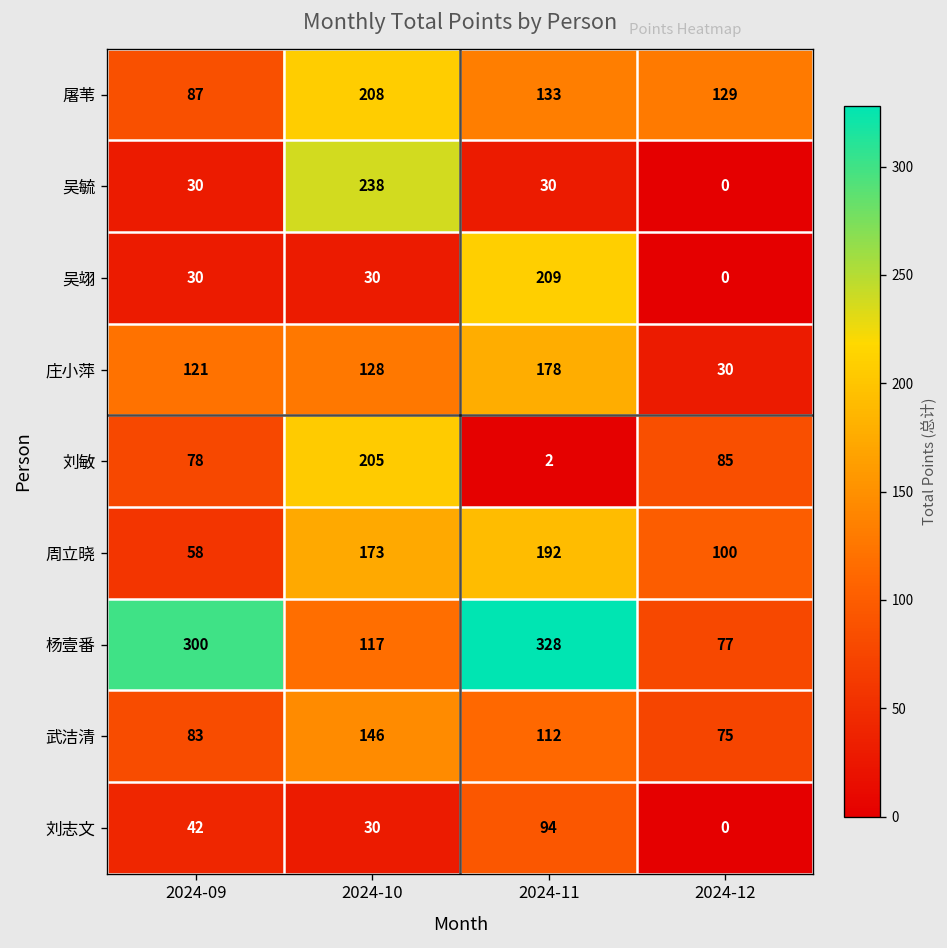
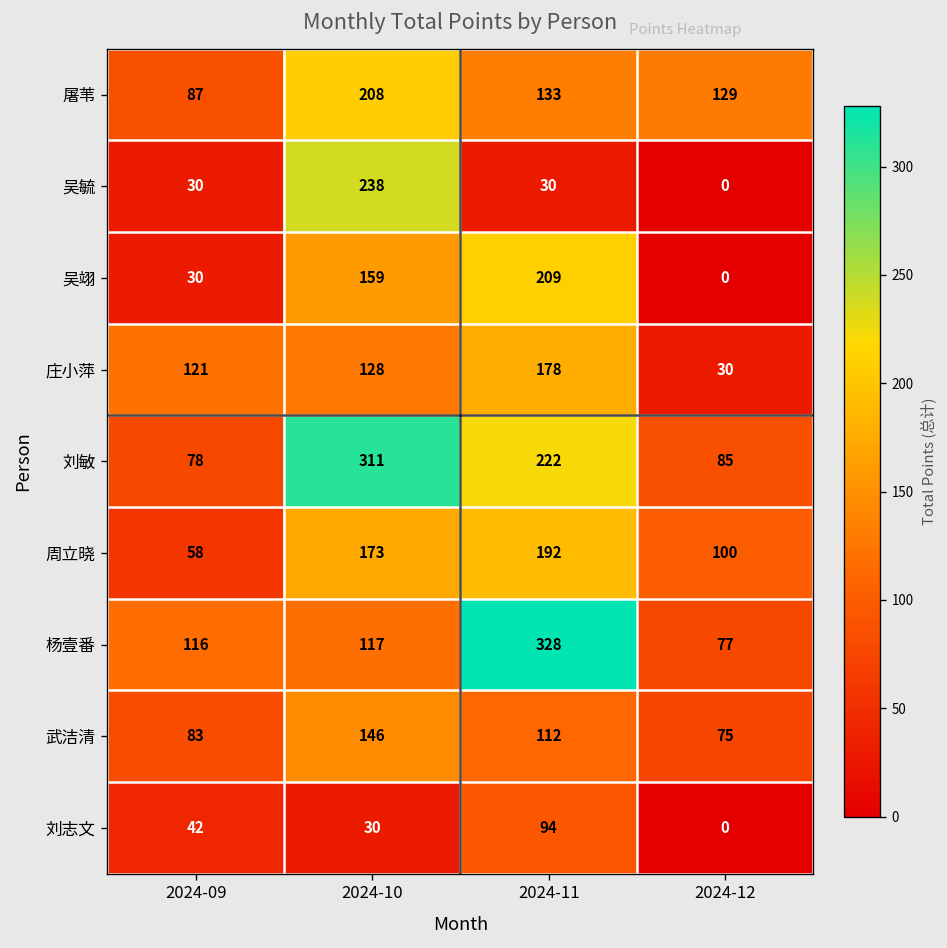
吴翊, 2024-10: 30 -> 159
刘敏, 2024-10: 205 -> 311
刘敏, 2024-11: 2 -> 222
杨壹番, 2024-09: 300 -> 116
